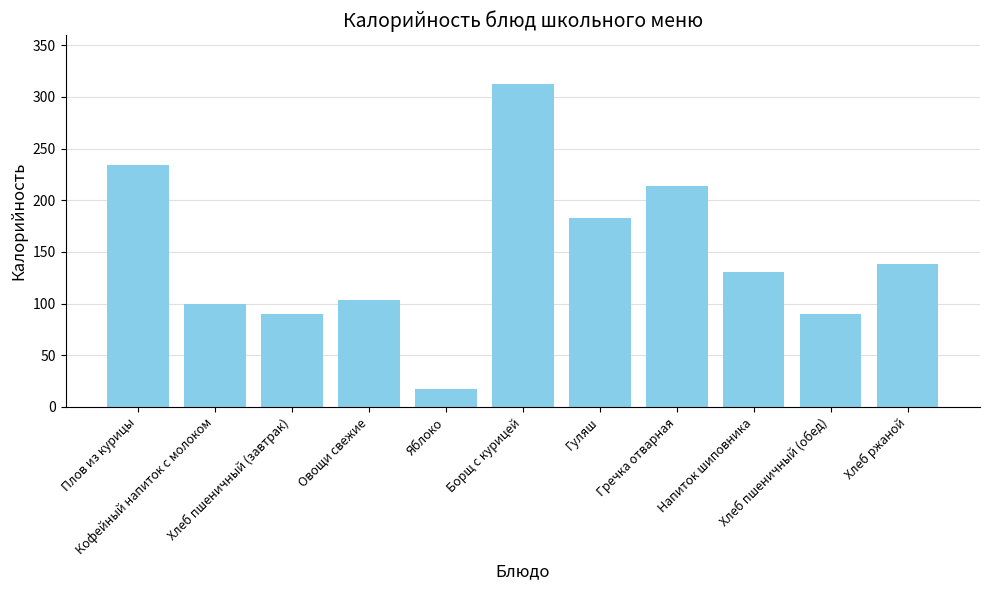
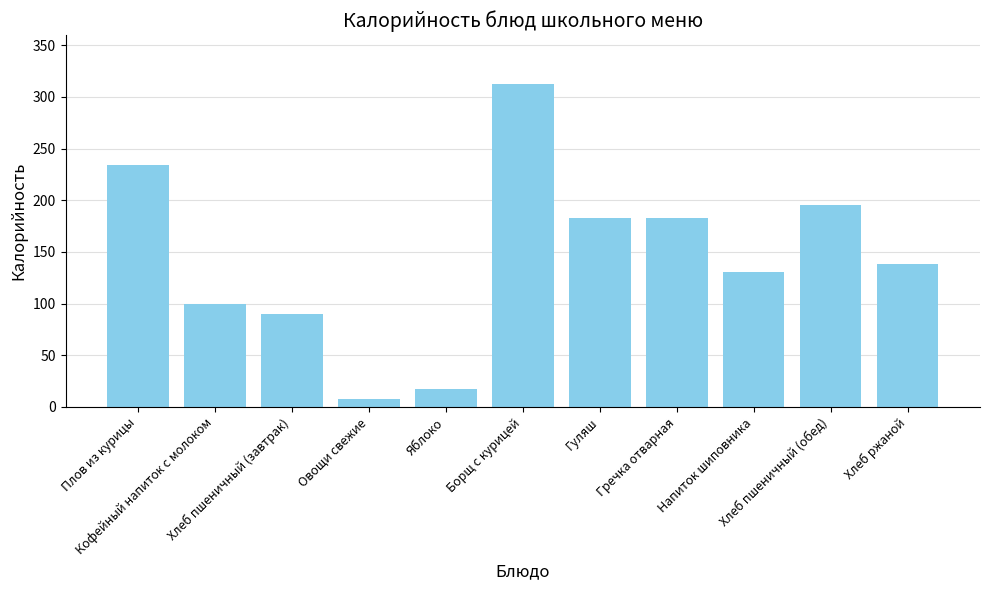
Овощи свежие: 103 -> 7
Гречка отварная: 214 -> 183
Хлеб пшеничный (обед): 90 -> 196
